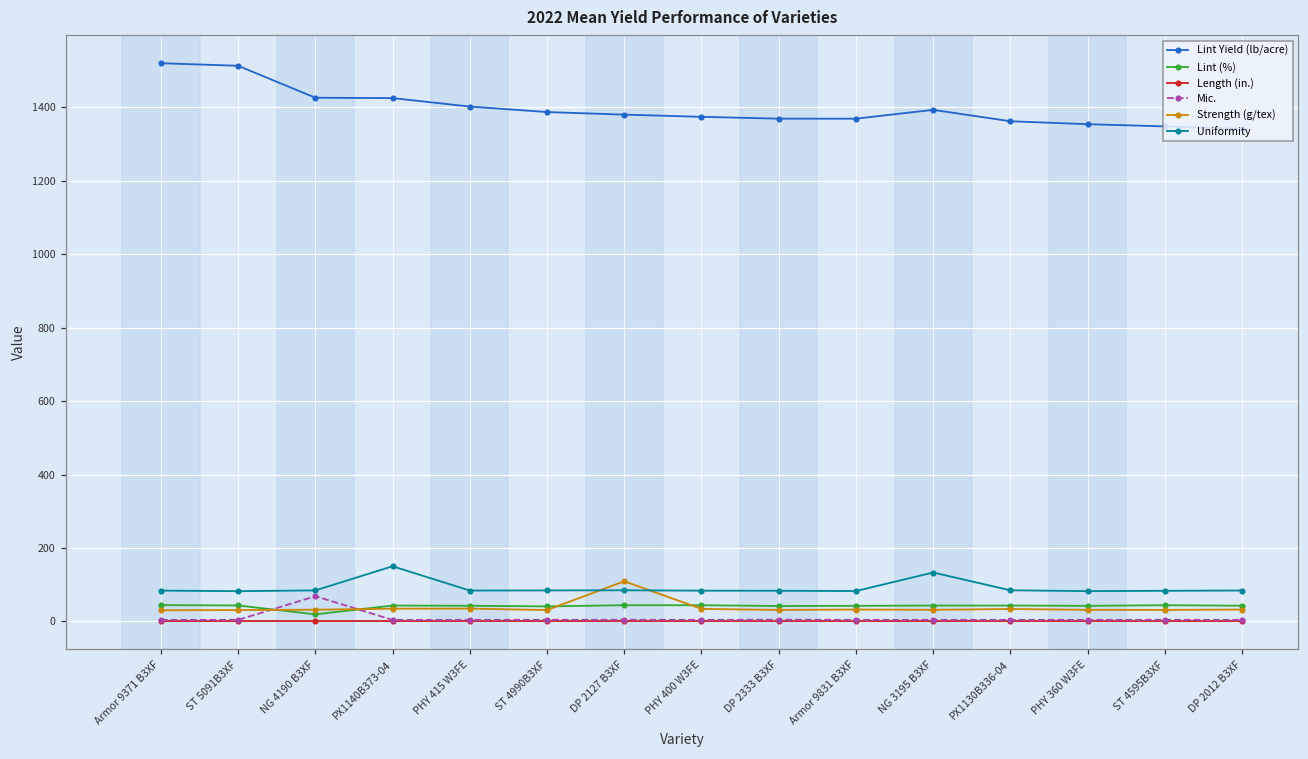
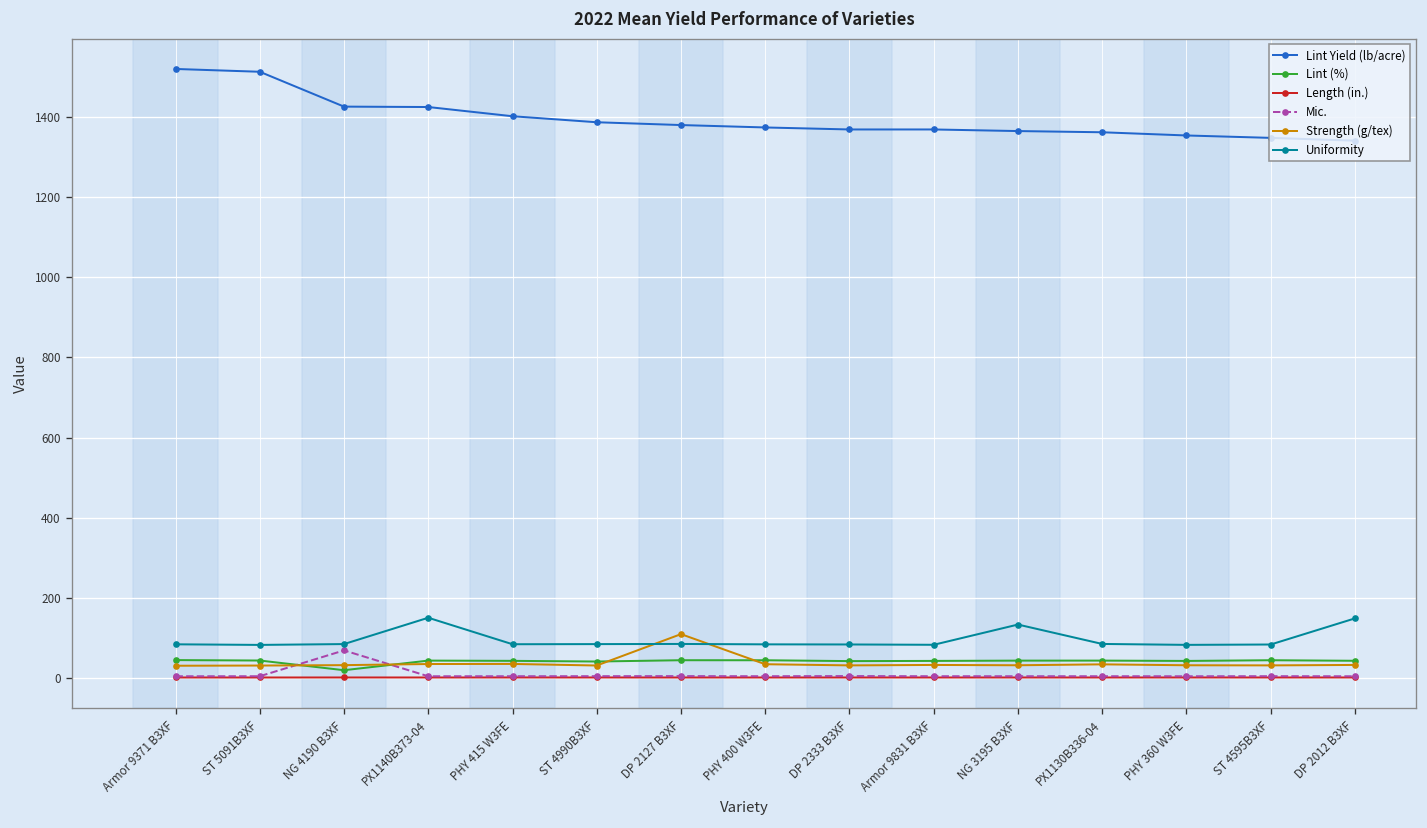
Lint Yield (lb/acre), NG 3195 B3XF: 1390 -> 1370
Uniformity, DP 2012 B3XF: 80 -> 150
